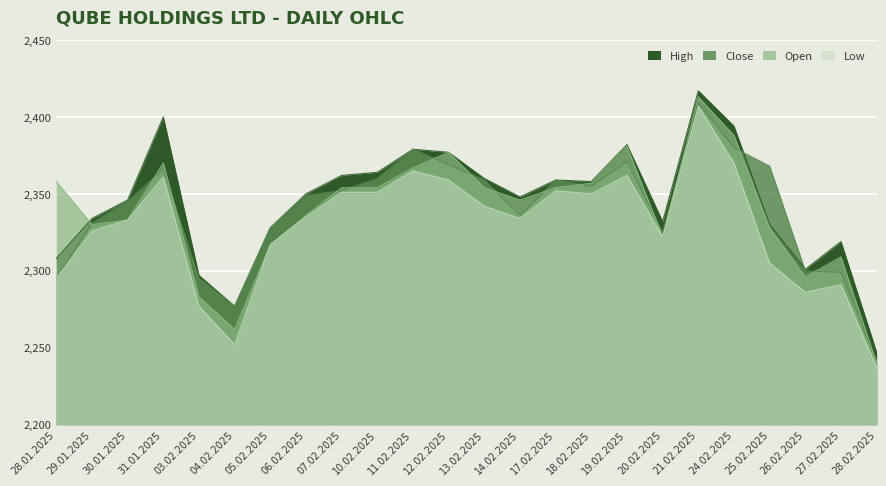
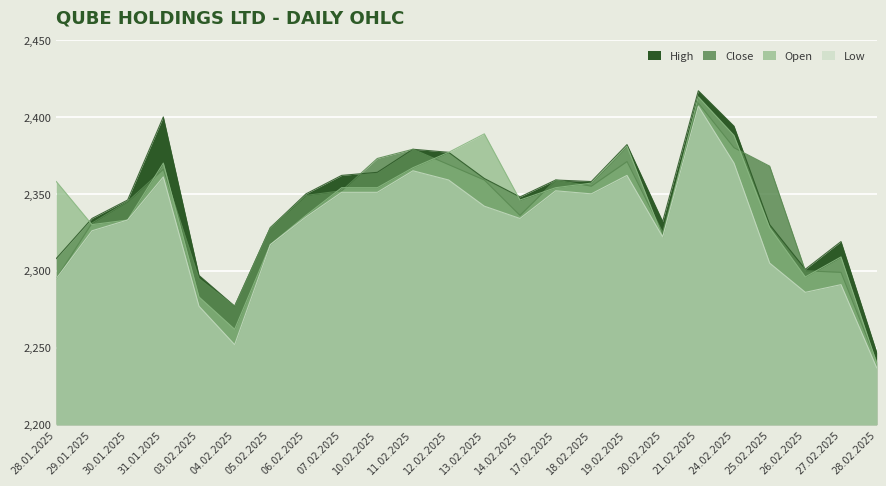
Close, 10.02.2025: 2,360 -> 2,373
Open, 13.02.2025: 2,354 -> 2,389
